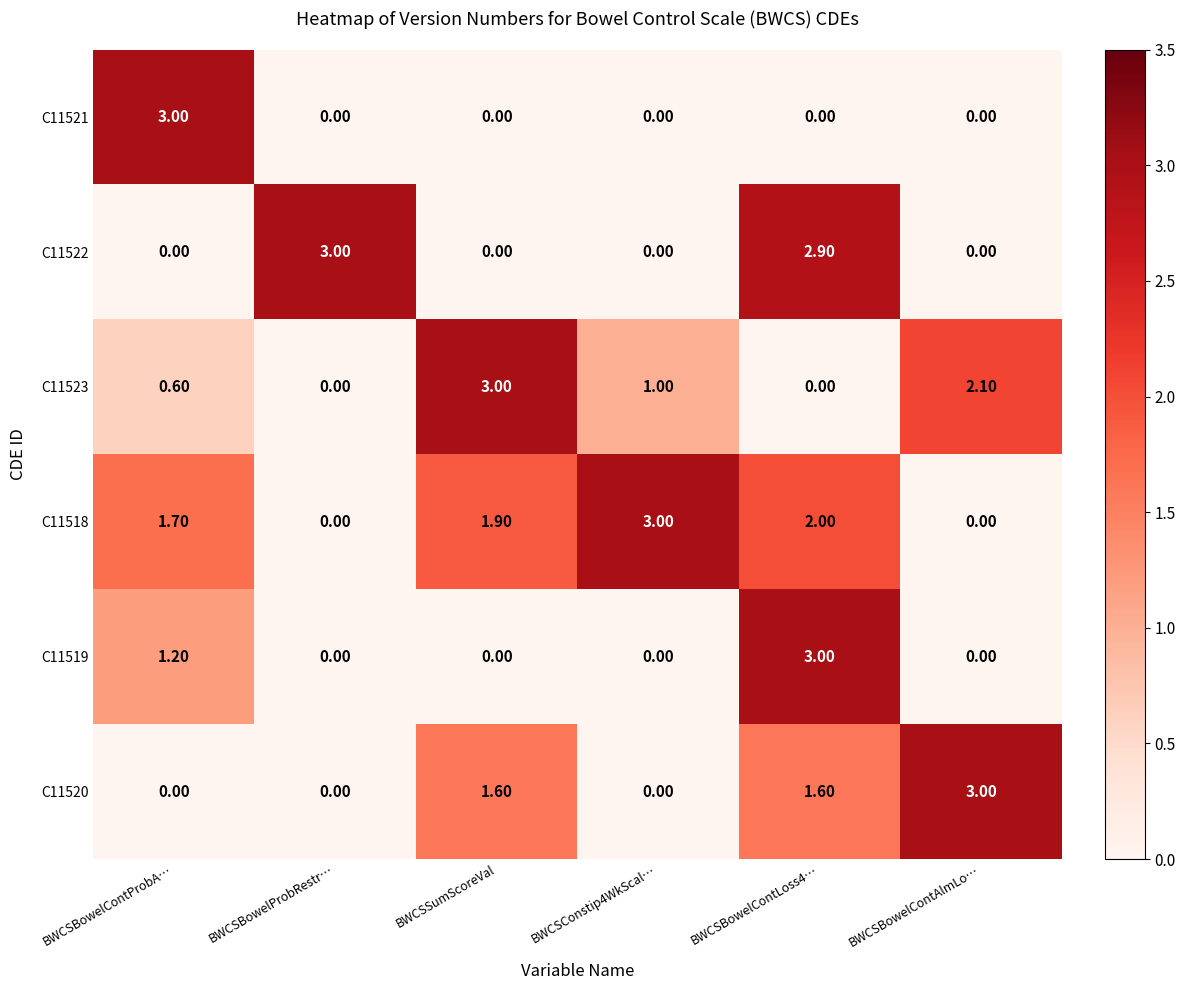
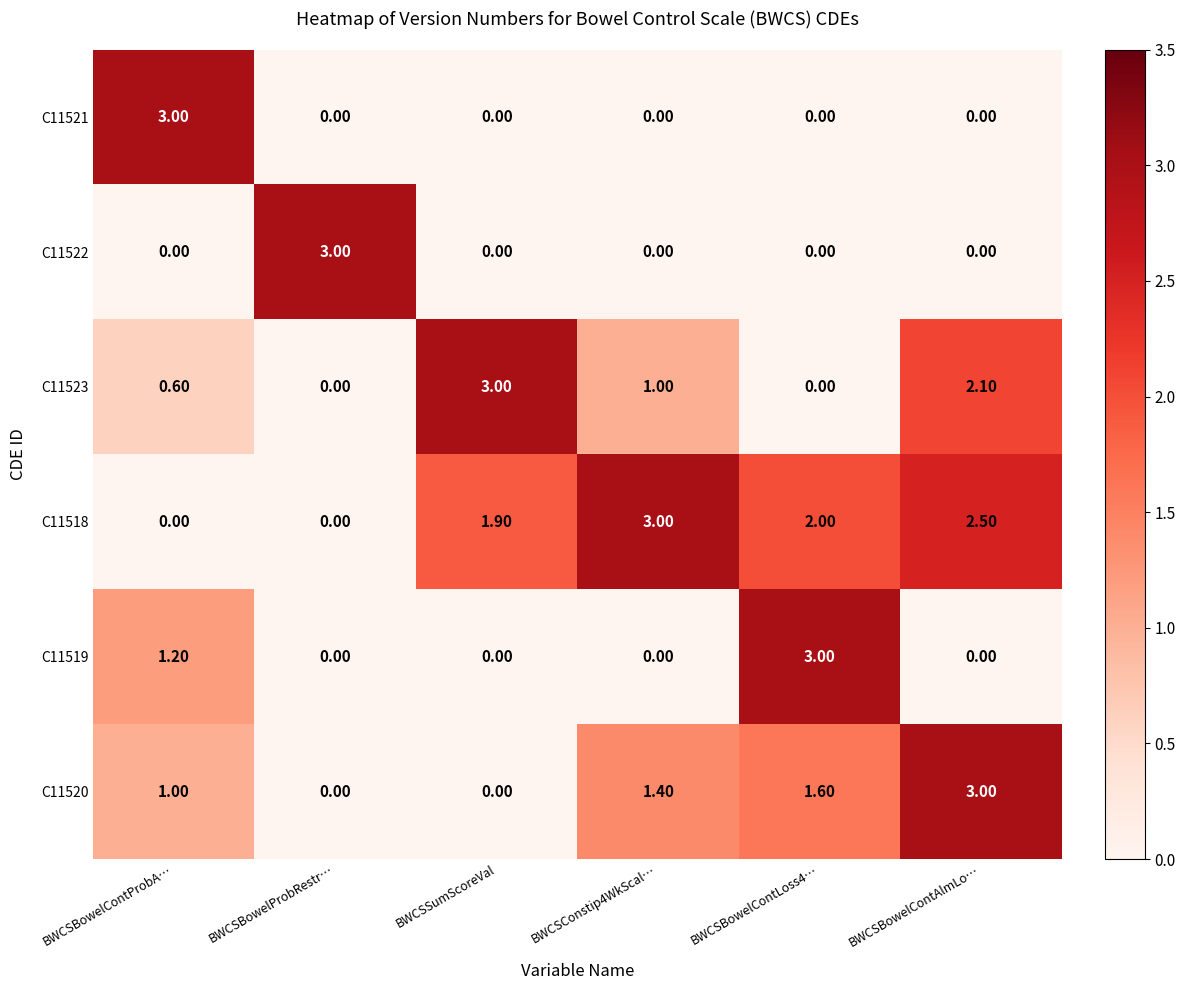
C11522, BWCSBowelContLoss4…: 2.90 -> 0.00
C11518, BWCSBowelContProbA…: 1.70 -> 0.00
C11518, BWCSBowelContAlmLo…: 0.00 -> 2.50
C11520, BWCSBowelContProbA…: 0.00 -> 1.00
C11520, BWCSSumScoreVal: 1.60 -> 0.00
C11520, BWCSConstip4WkScal…: 0.00 -> 1.40
